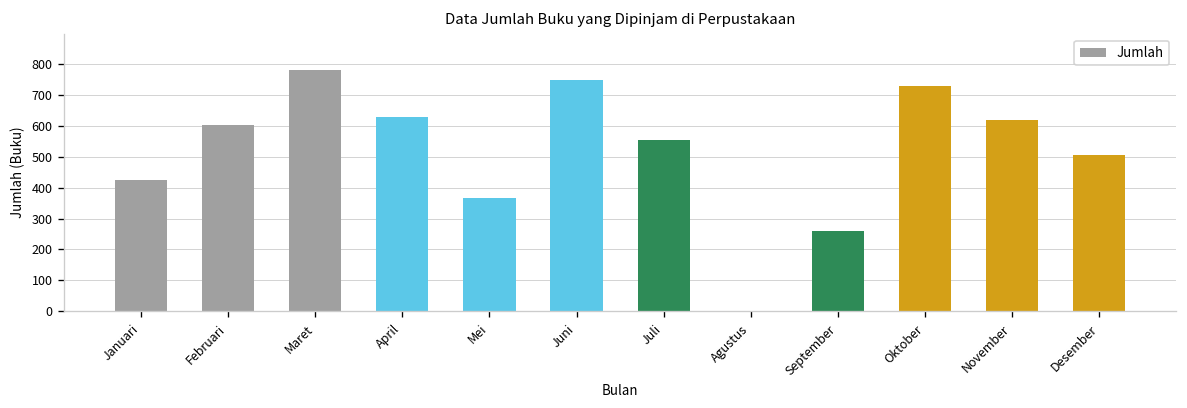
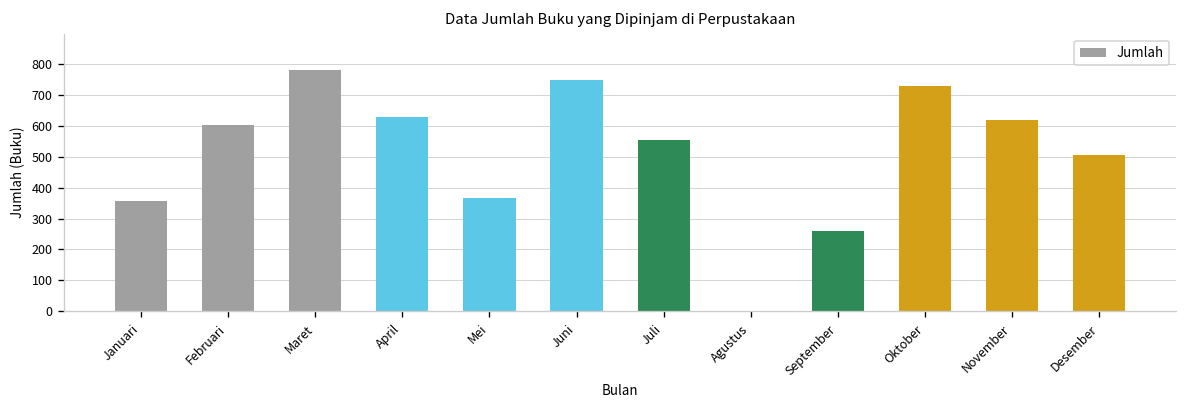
Januari: 420 -> 360
